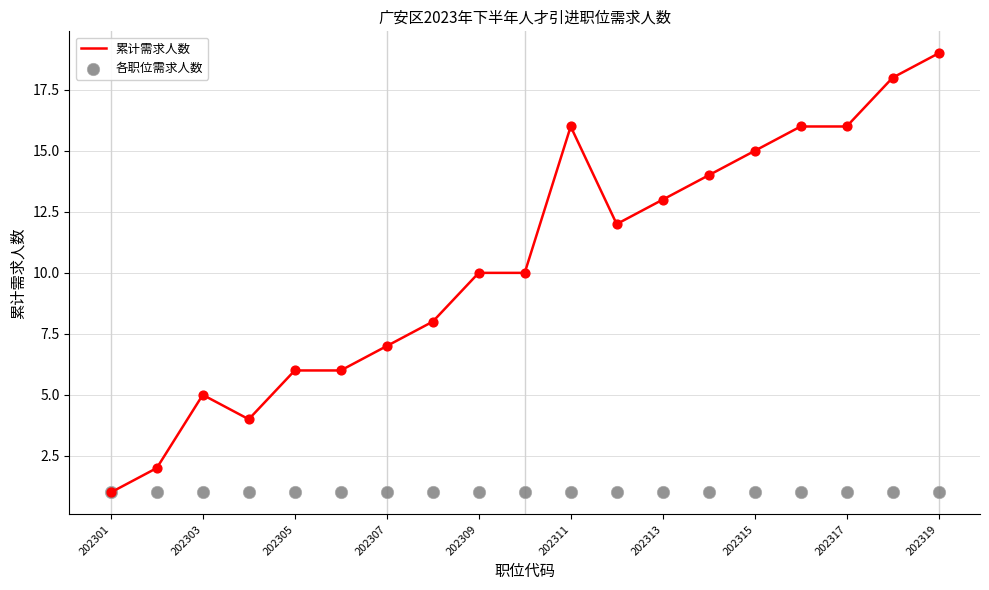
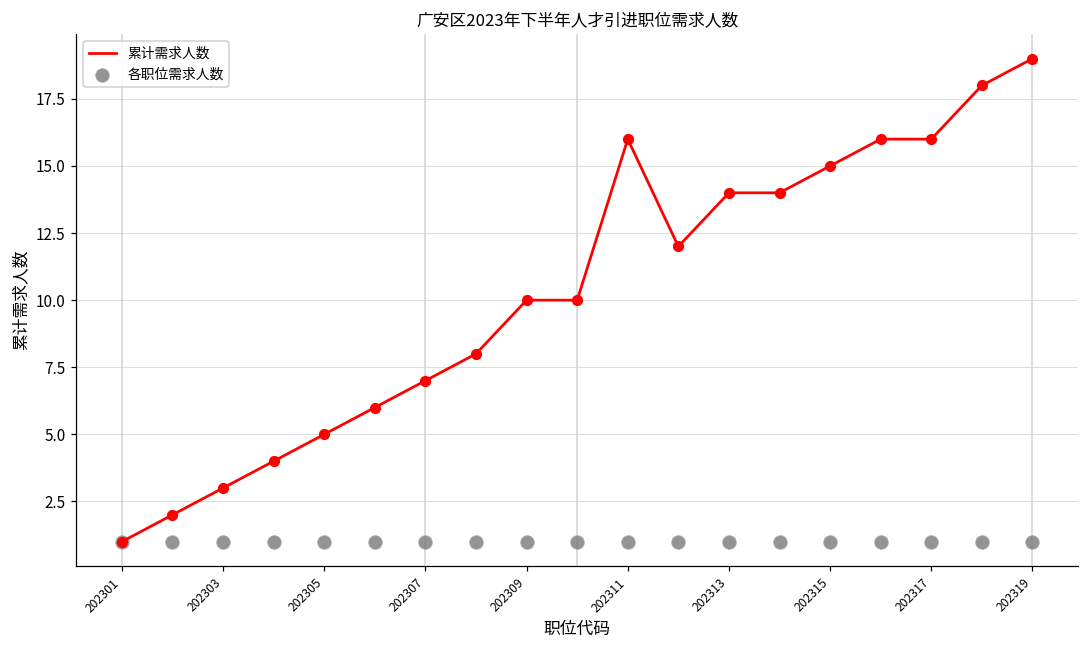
累计需求人数, 202303: 5 -> 3
累计需求人数, 202305: 6 -> 5
累计需求人数, 202313: 13 -> 14
